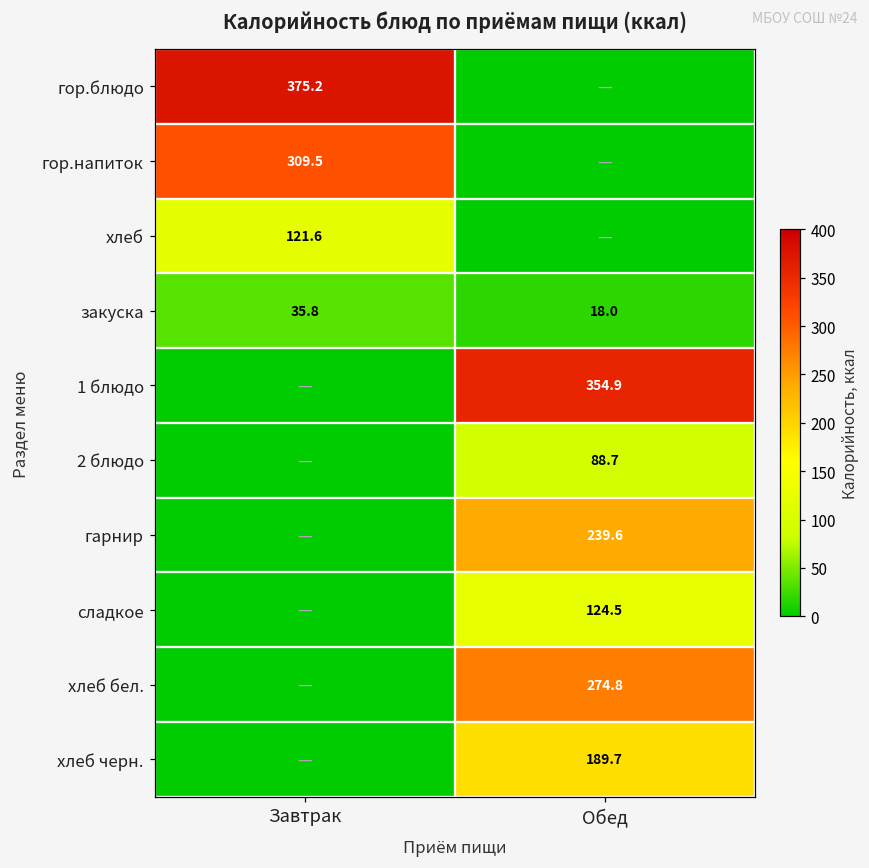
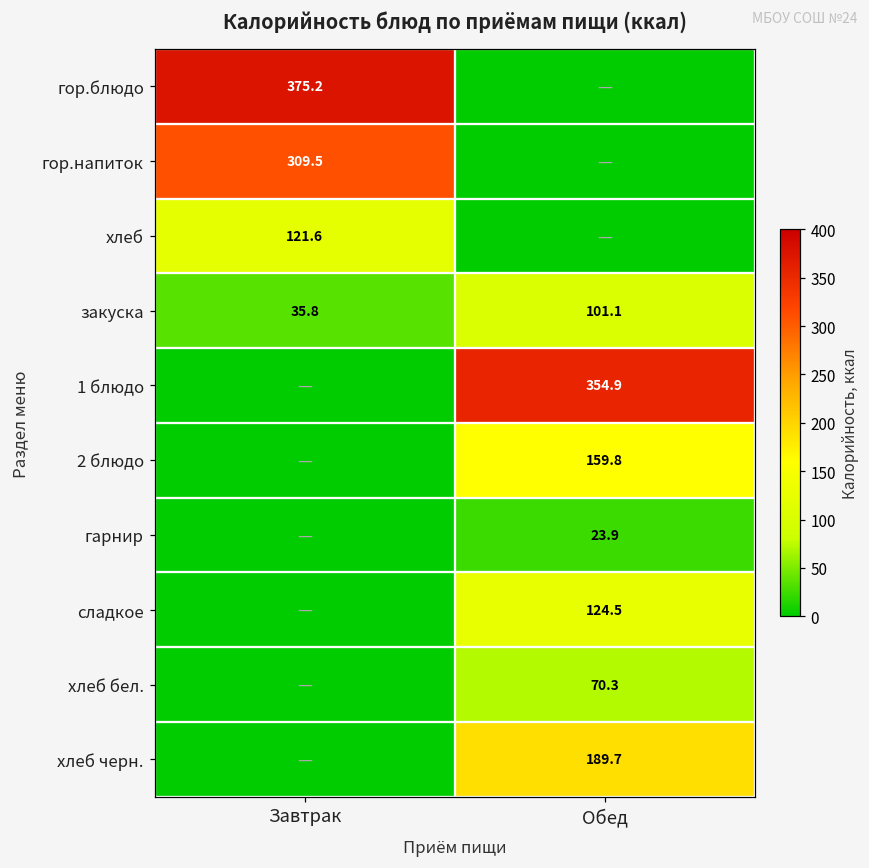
закуска, Обед: 18.0 -> 101.1
2 блюдо, Обед: 88.7 -> 159.8
гарнир, Обед: 239.6 -> 23.9
хлеб бел., Обед: 274.8 -> 70.3
